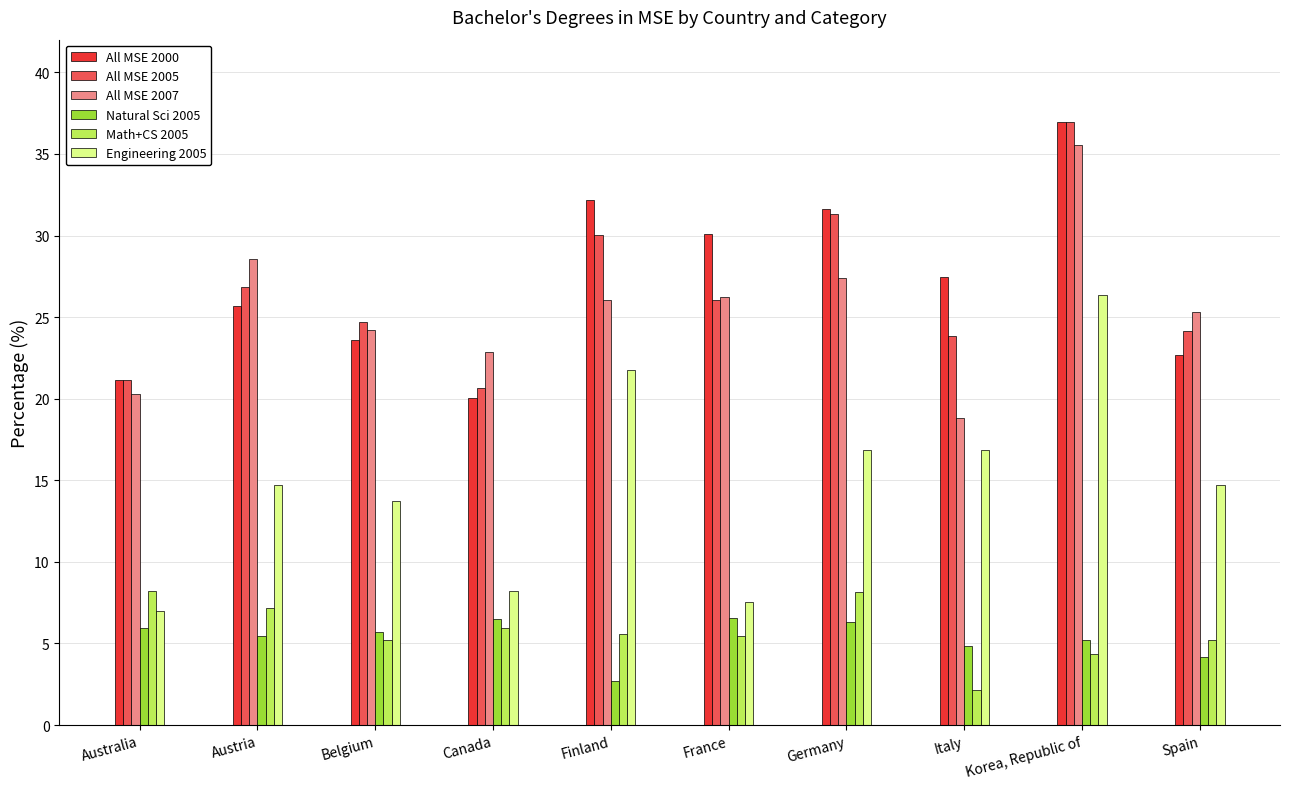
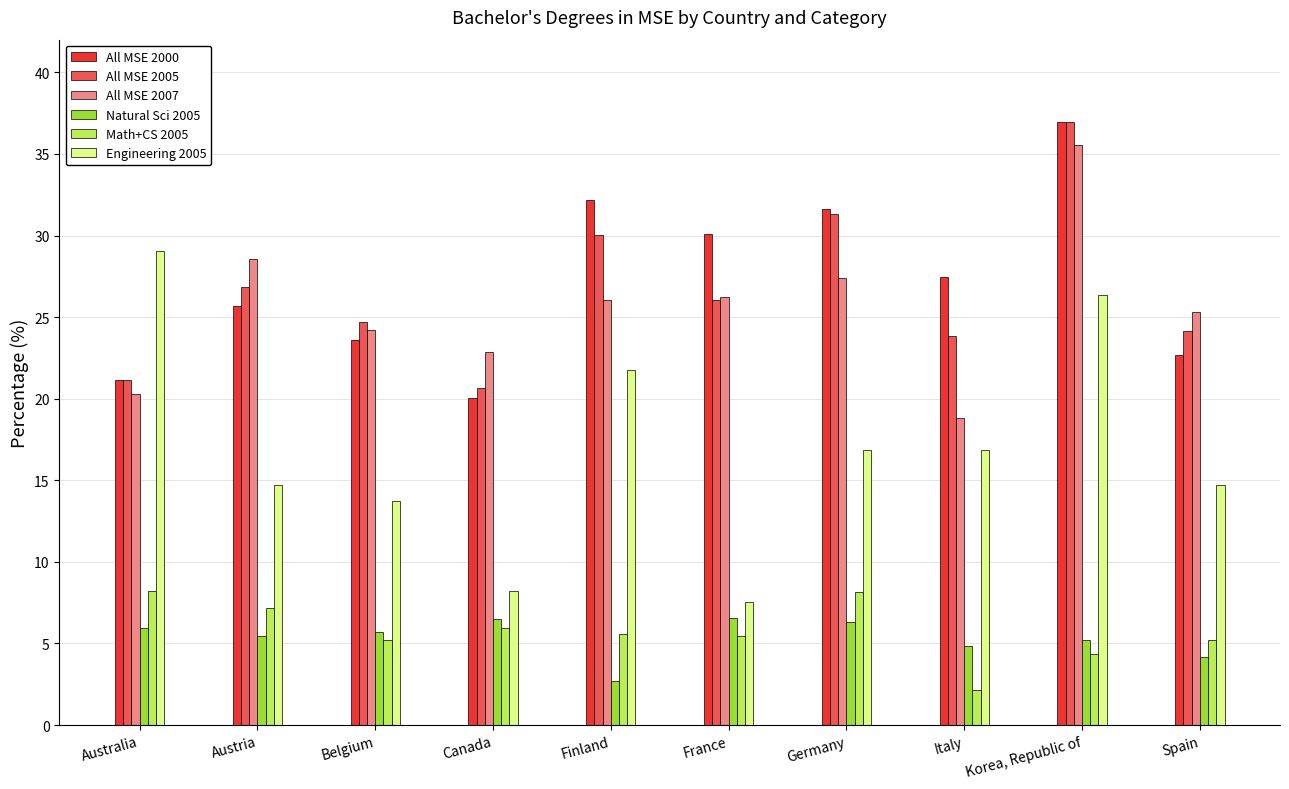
Engineering 2005, Australia: 7.0 -> 29.0
